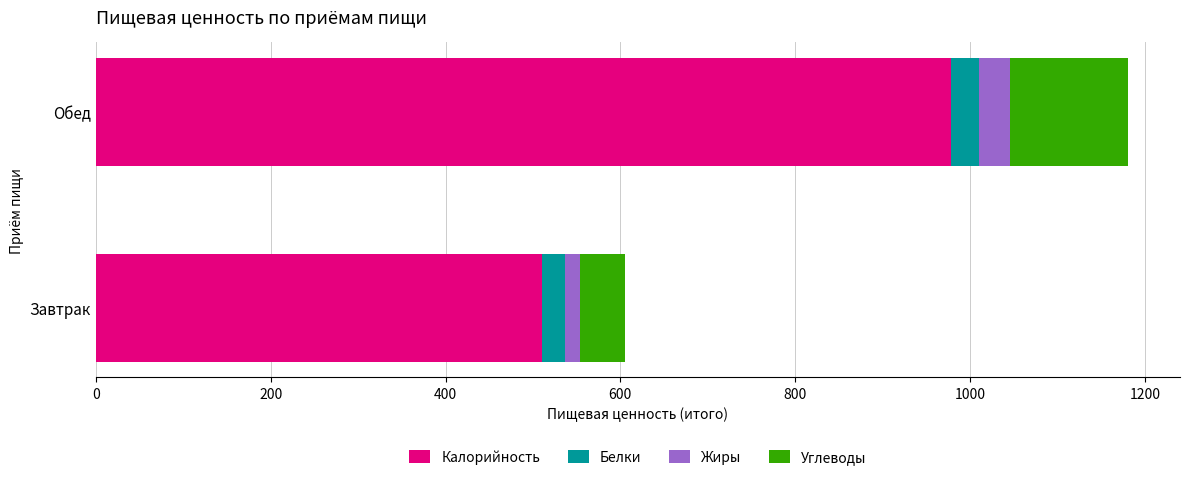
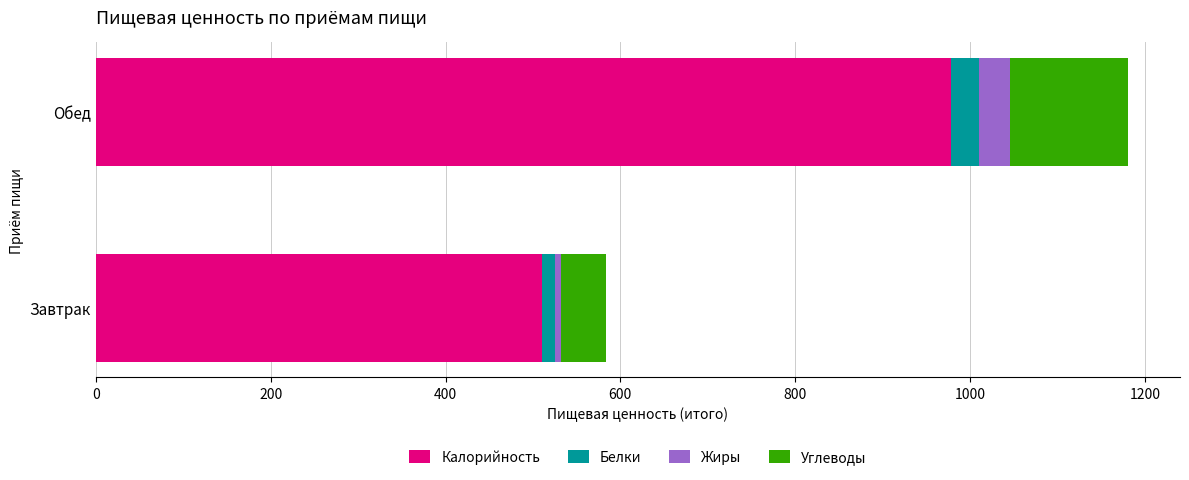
Белки, Завтрак: 30 -> 10
Жиры, Завтрак: 20 -> 10
